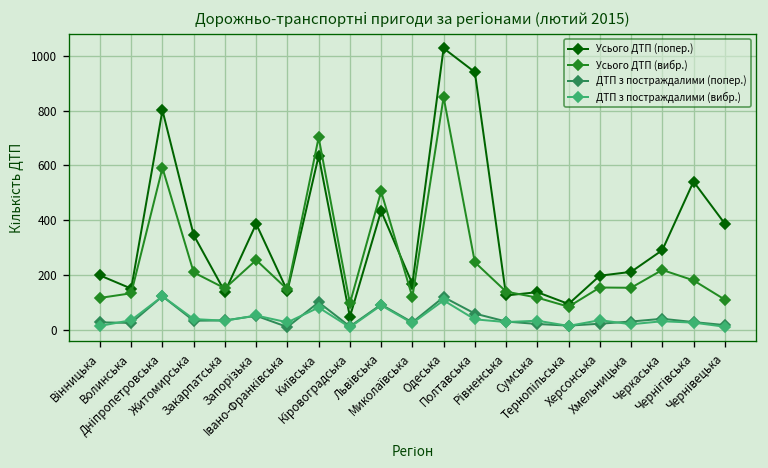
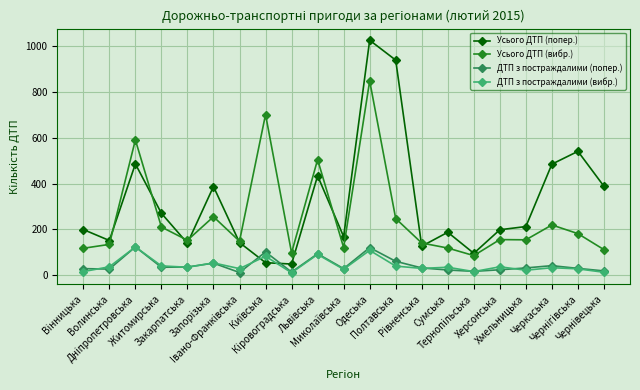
Усього ДТП (попер.), Дніпропетровська: 800 -> 490
Усього ДТП (попер.), Житомирська: 350 -> 270
Усього ДТП (попер.), Київська: 640 -> 50
Усього ДТП (попер.), Сумська: 140 -> 190
Усього ДТП (попер.), Черкаська: 290 -> 490
